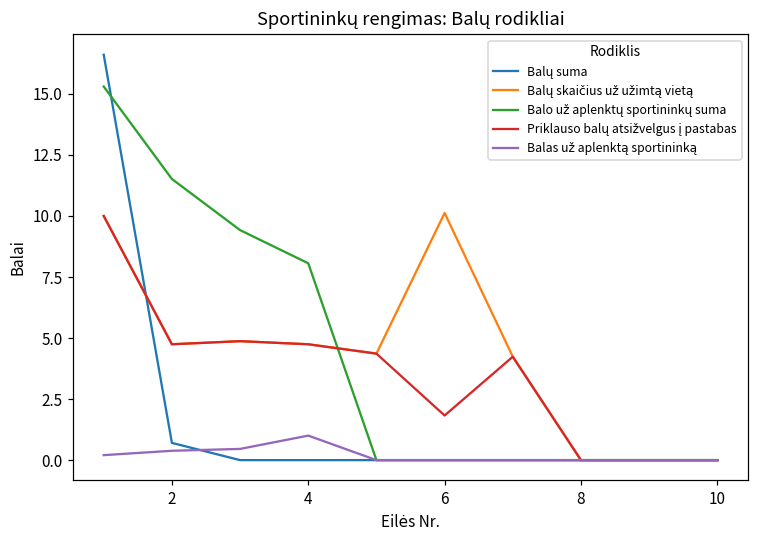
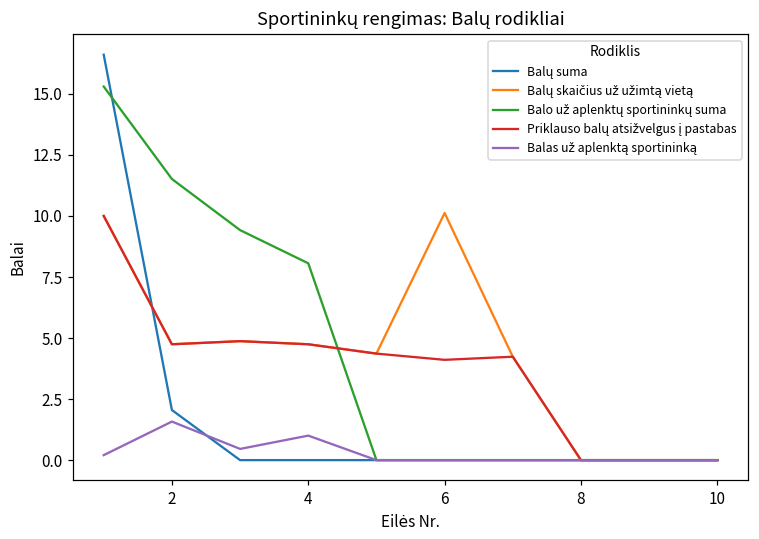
Balų suma, 2: 0.7 -> 2.1
Balas už aplenktą sportininką, 2: 0.4 -> 1.6
Priklauso balų atsižvelgus į pastabas, 6: 1.8 -> 4.1
